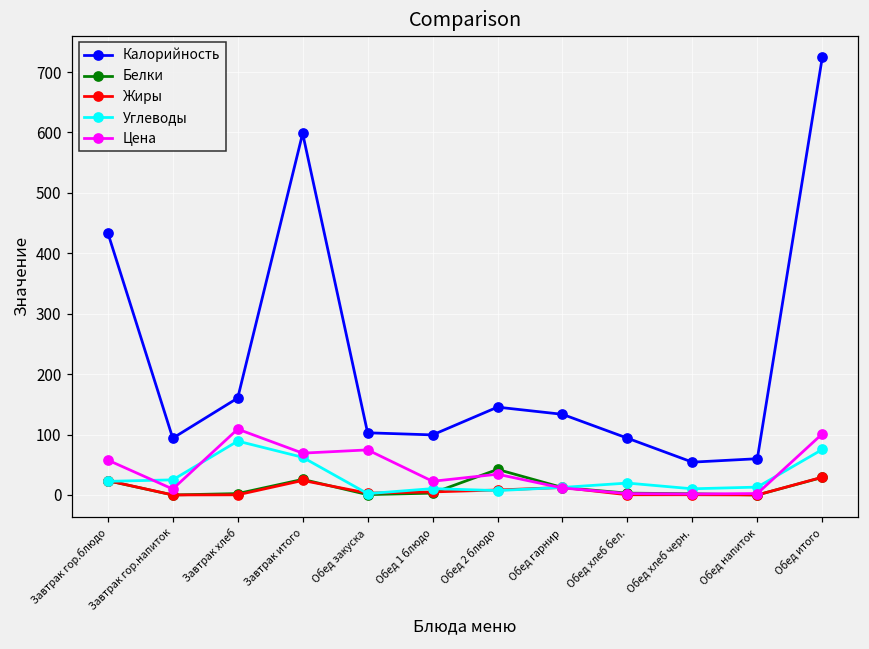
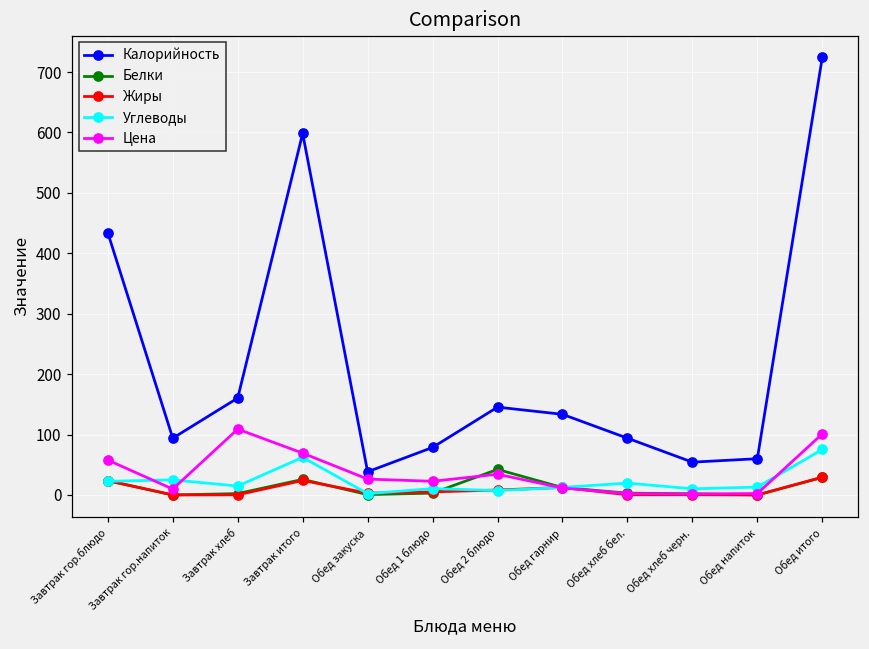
Углеводы, Завтрак хлеб: 90 -> 10
Калорийность, Обед закуска: 100 -> 40
Цена, Обед закуска: 70 -> 30
Калорийность, Обед 1 блюдо: 100 -> 80
